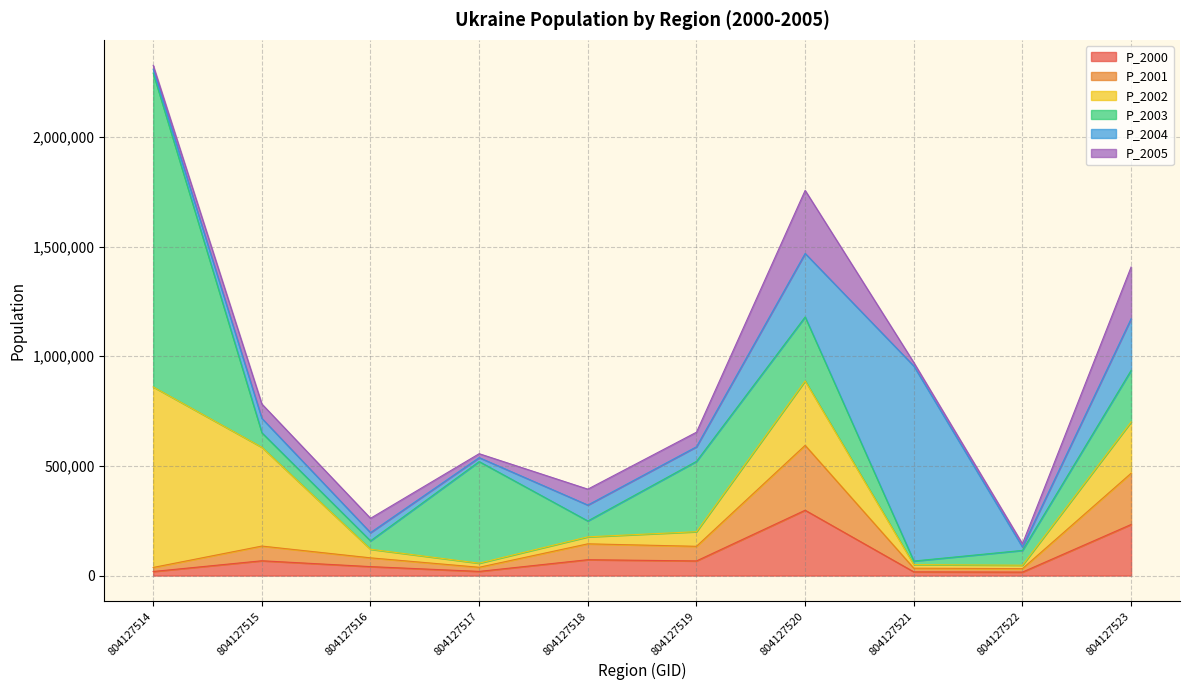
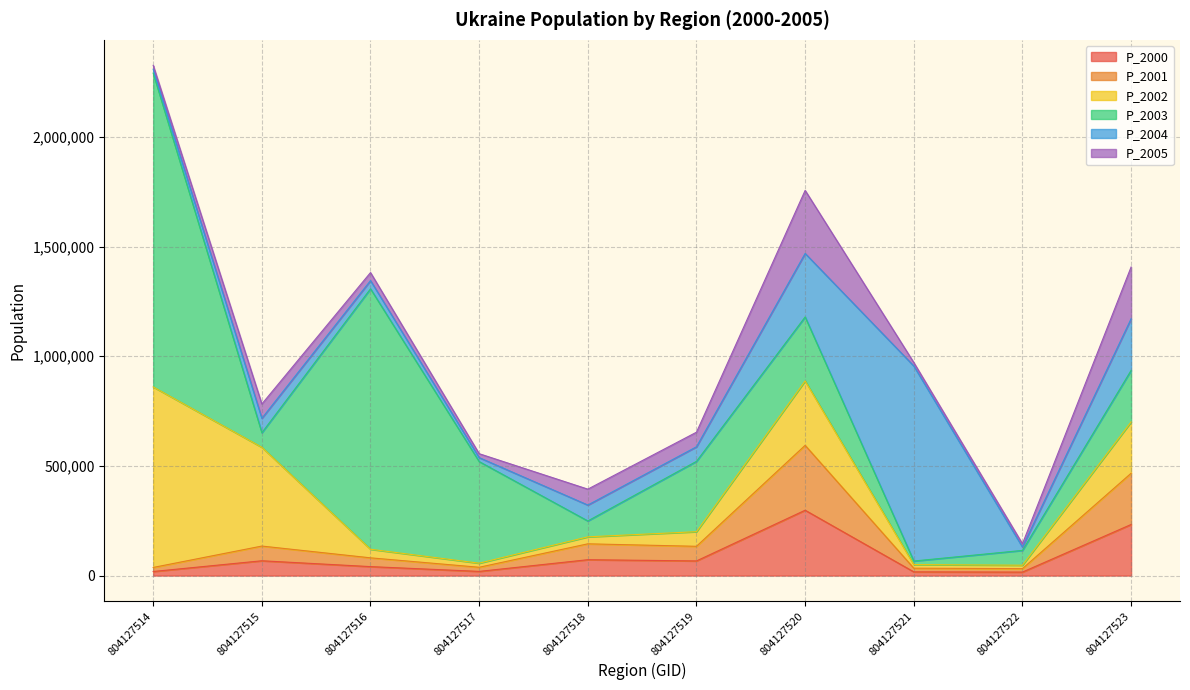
P_2003, 804127516: 40,000 -> 1,190,000
P_2005, 804127516: 70,000 -> 40,000
